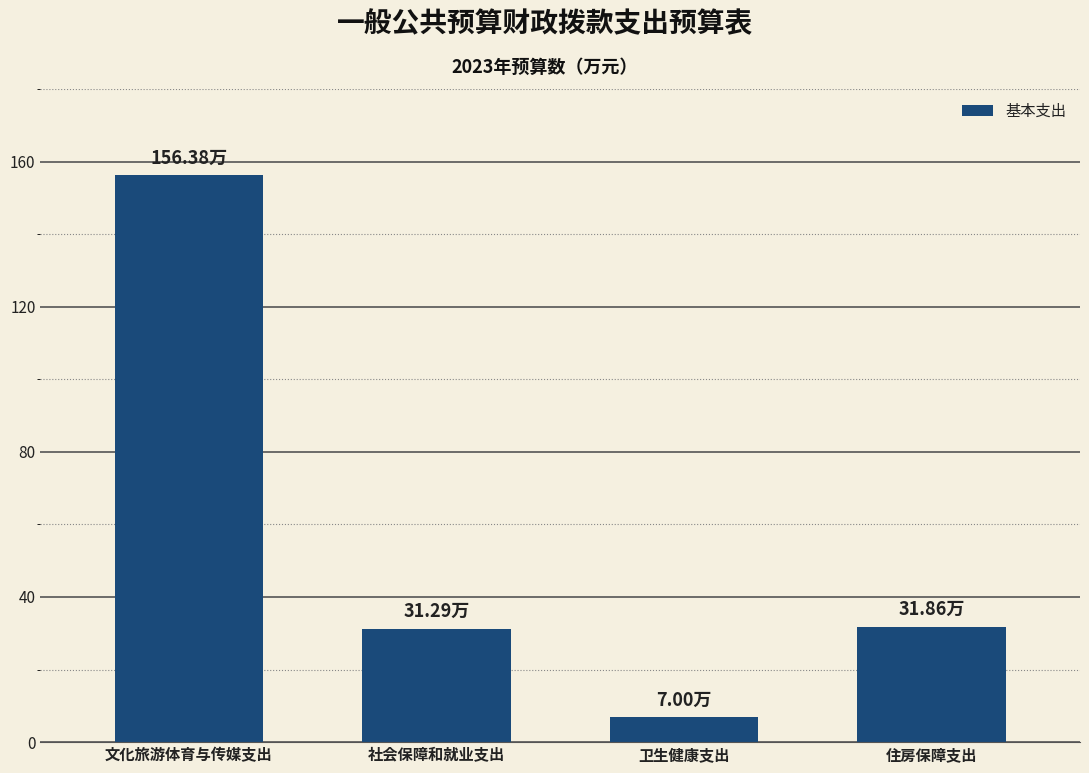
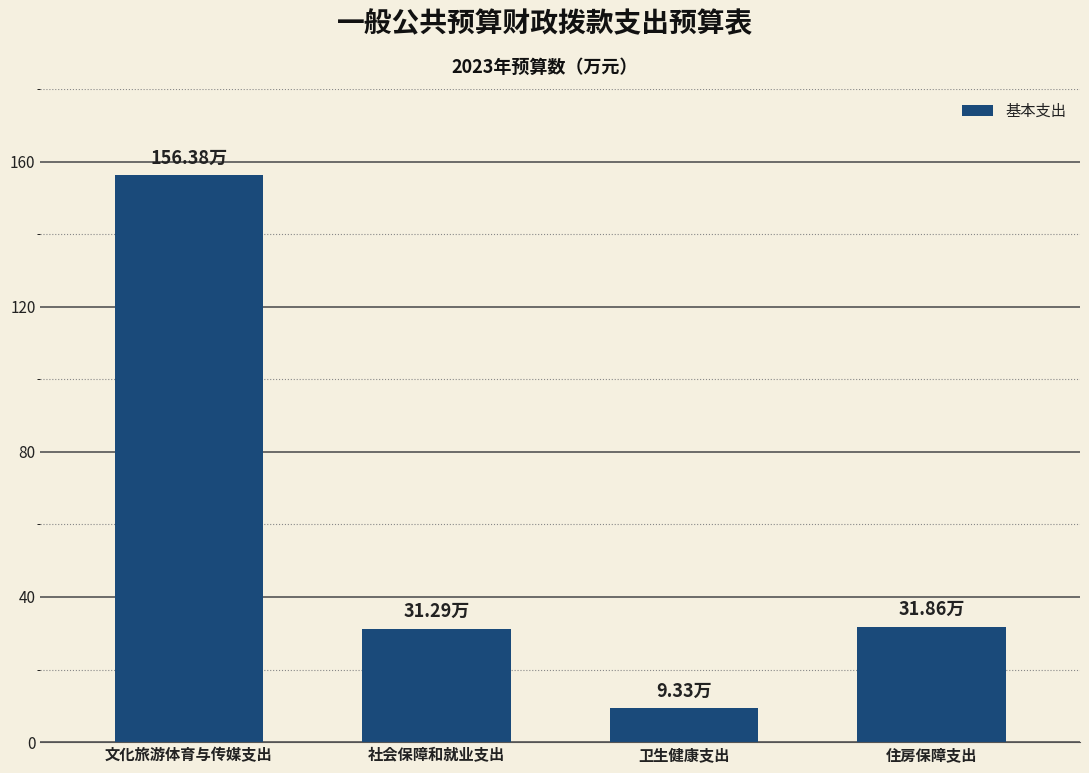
卫生健康支出: 7.00万 -> 9.33万
